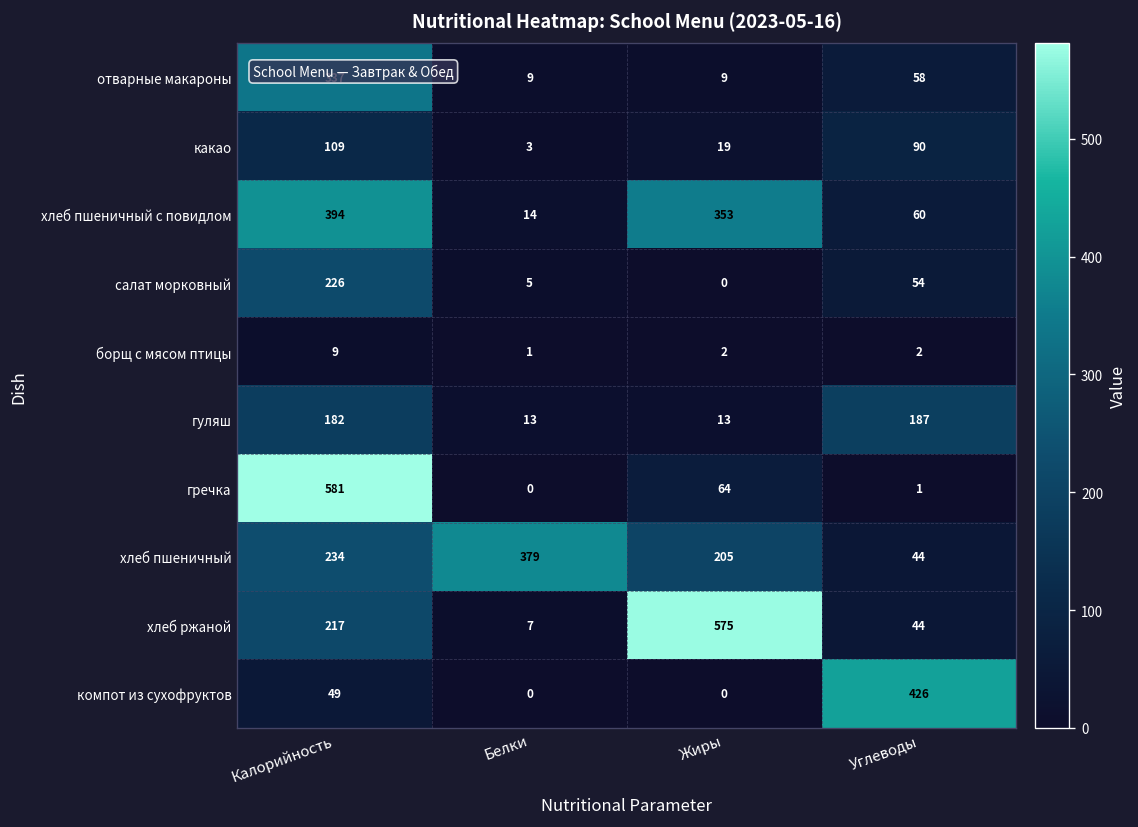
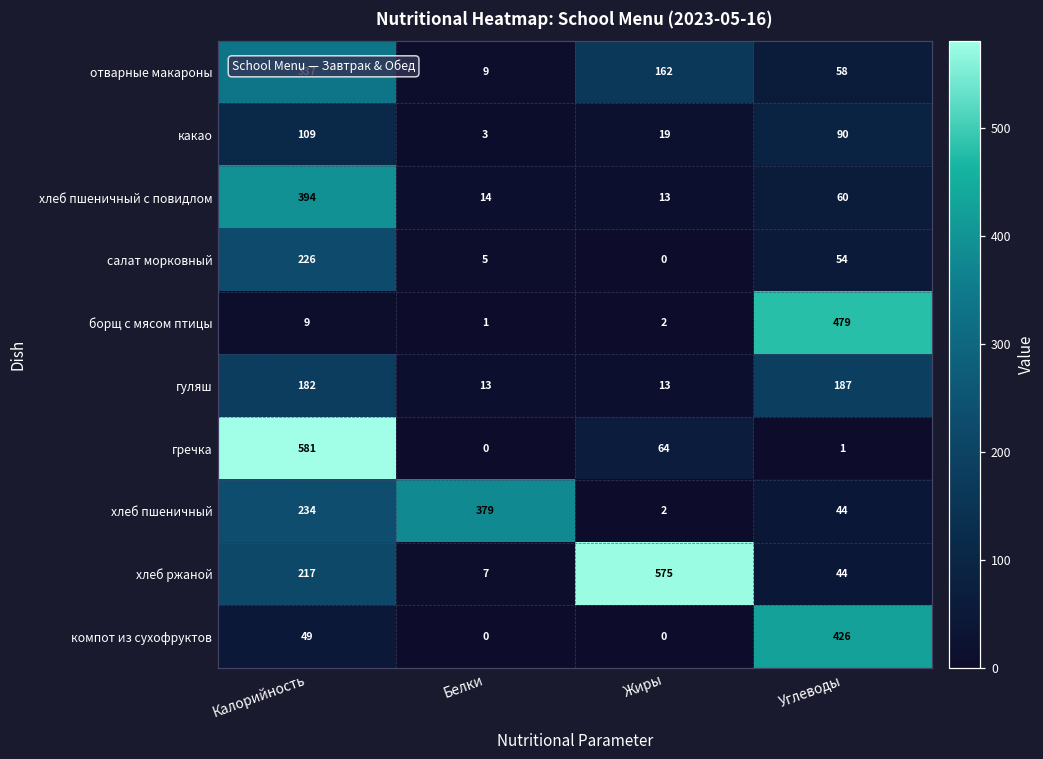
отварные макароны, Жиры: 9 -> 162
хлеб пшеничный с повидлом, Жиры: 353 -> 13
борщ с мясом птицы, Углеводы: 2 -> 479
хлеб пшеничный, Жиры: 205 -> 2
